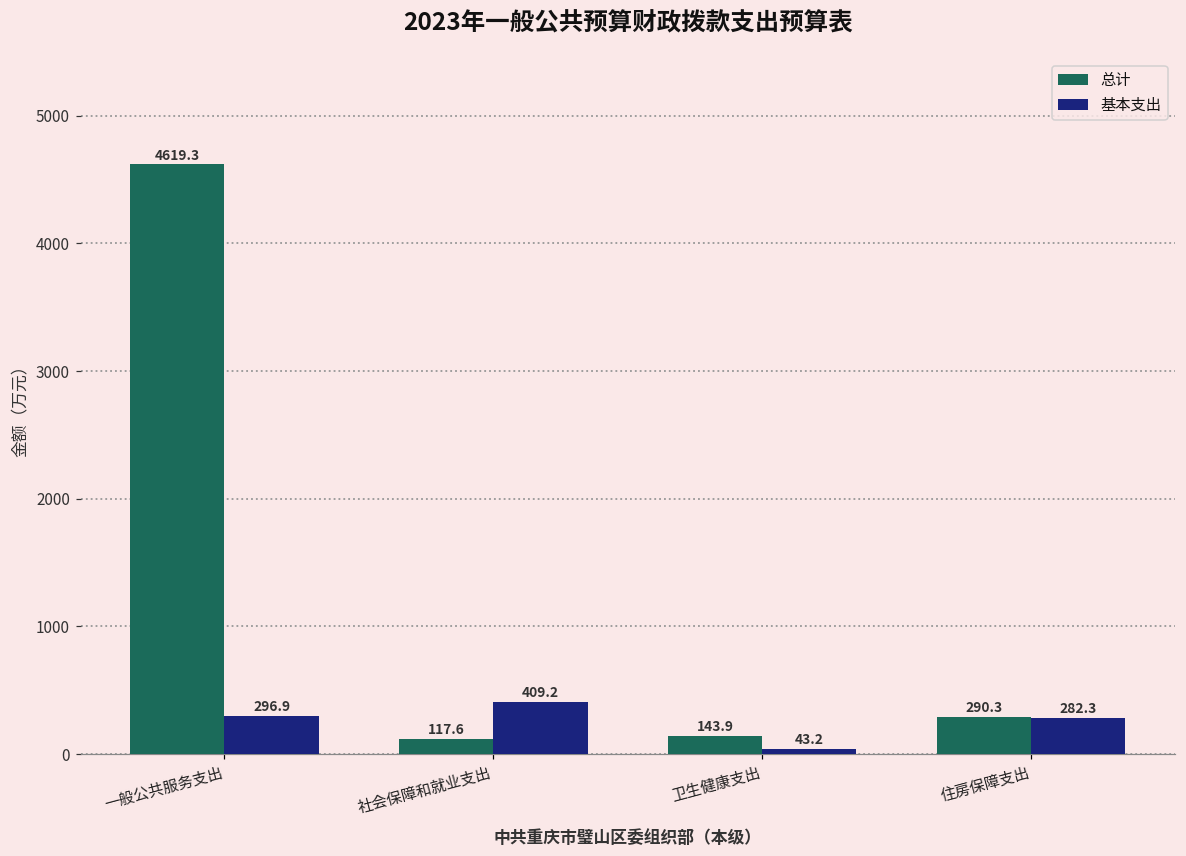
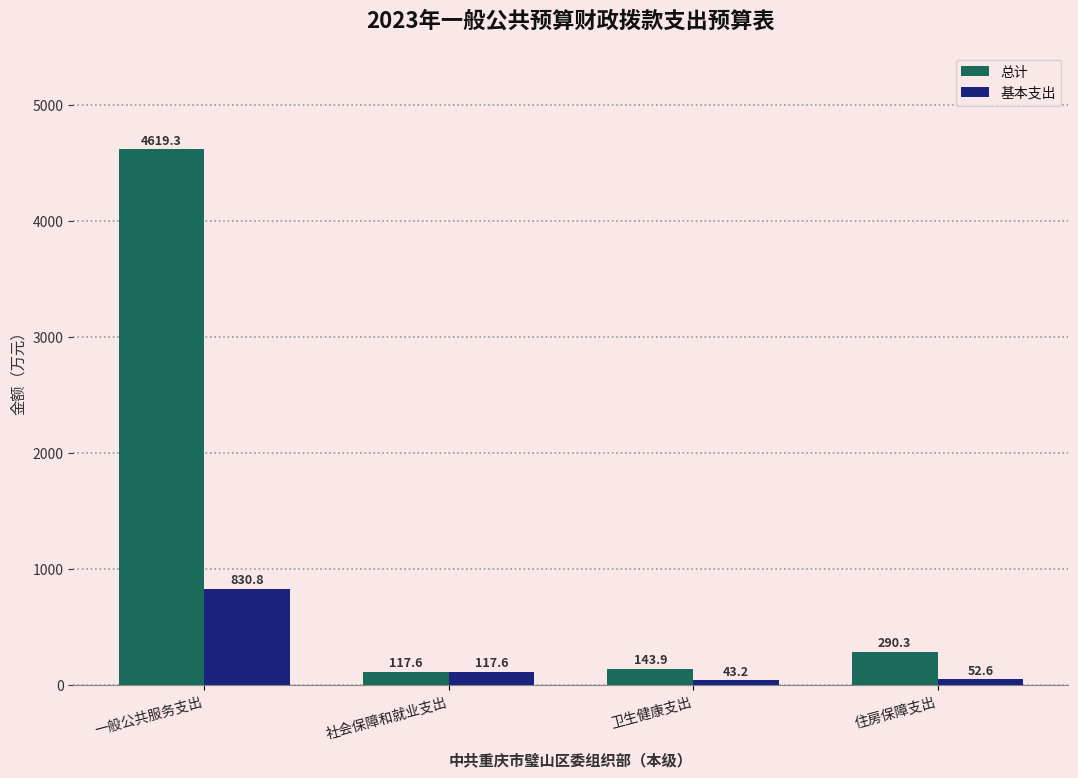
基本支出, 一般公共服务支出: 296.9 -> 830.8
基本支出, 社会保障和就业支出: 409.2 -> 117.6
基本支出, 住房保障支出: 282.3 -> 52.6
